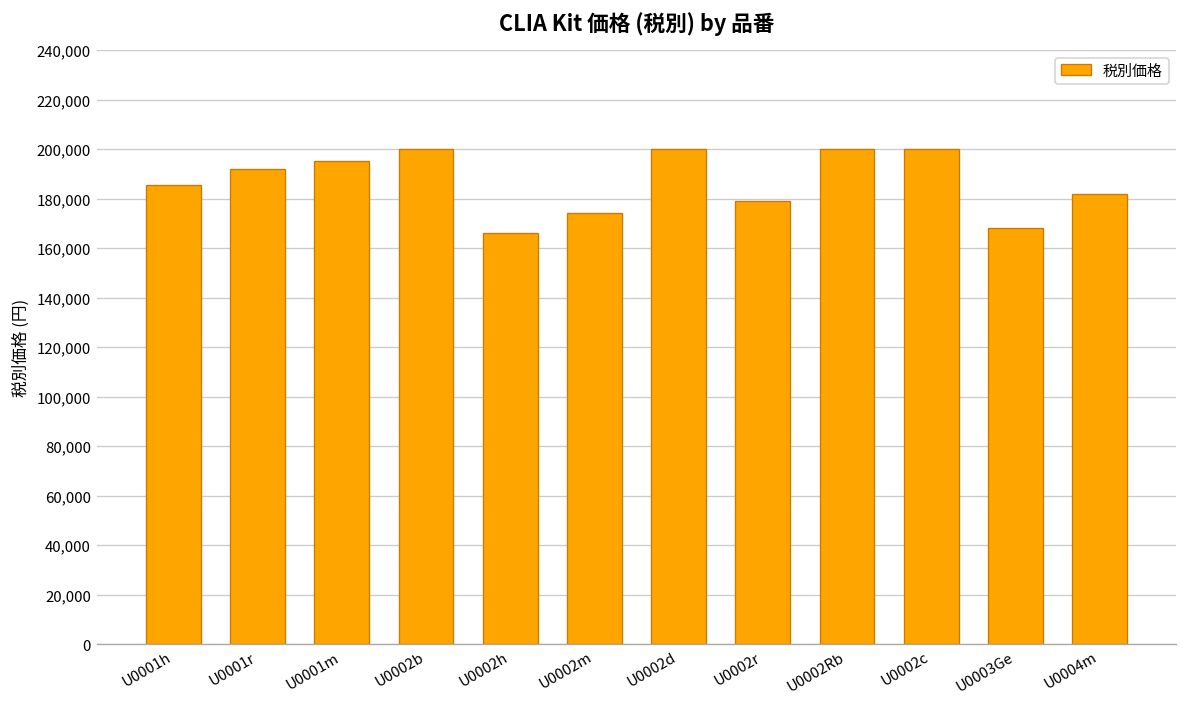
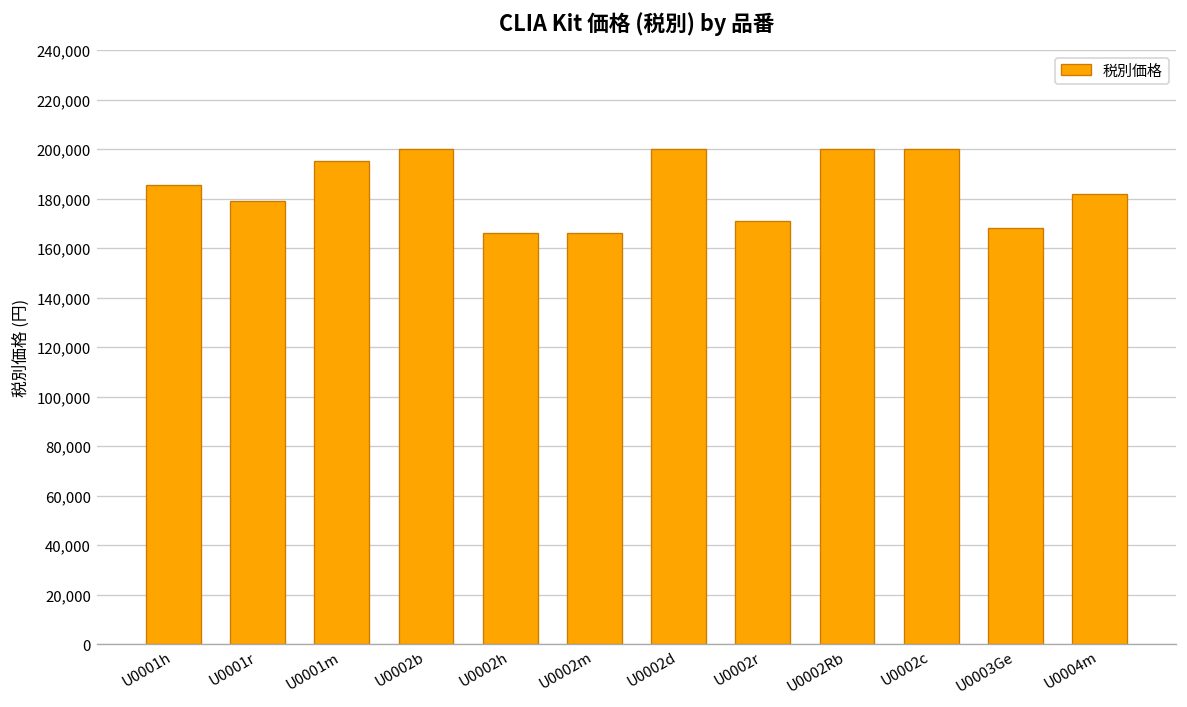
U0001r: 192,000 -> 179,000
U0002m: 174,000 -> 166,000
U0002r: 179,000 -> 171,000
